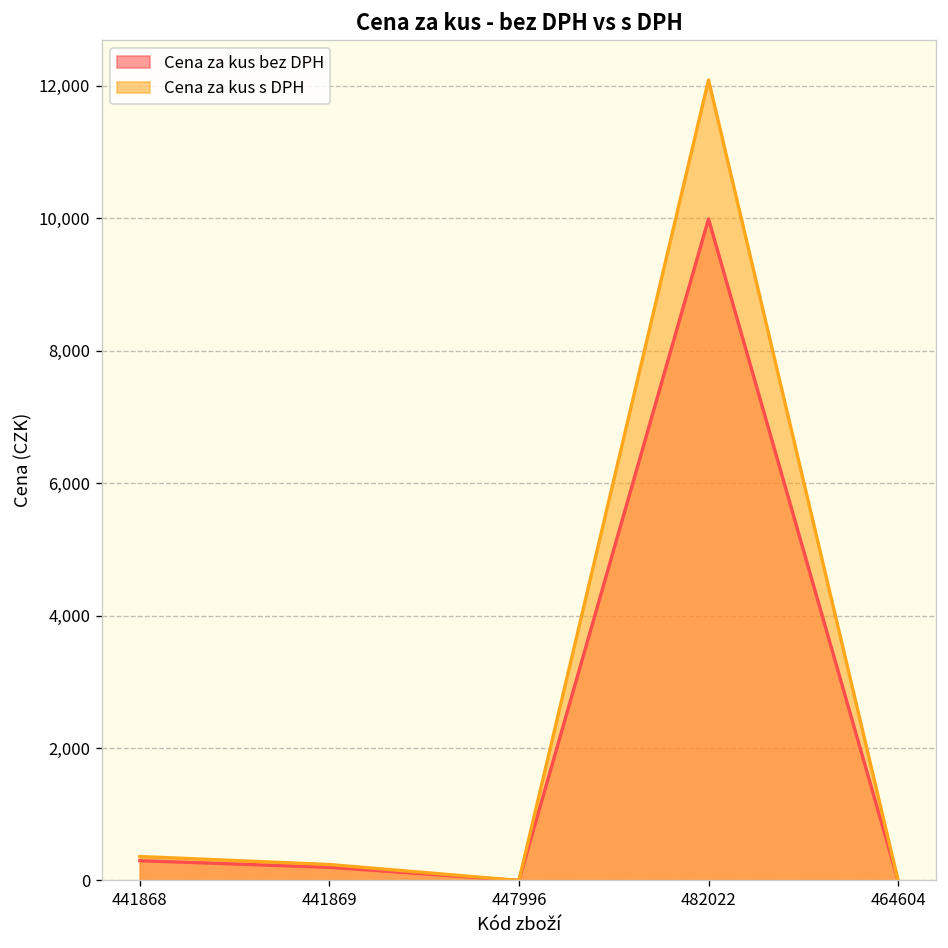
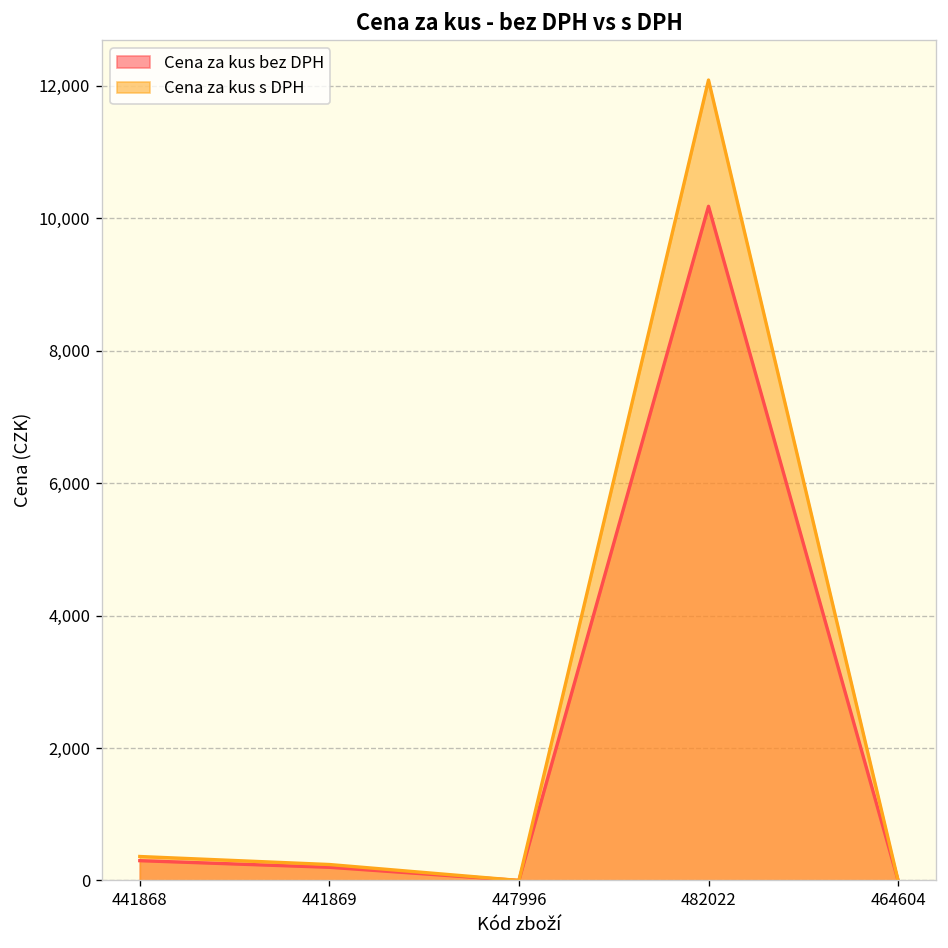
Cena za kus bez DPH, 482022: 10,000 -> 10,200
